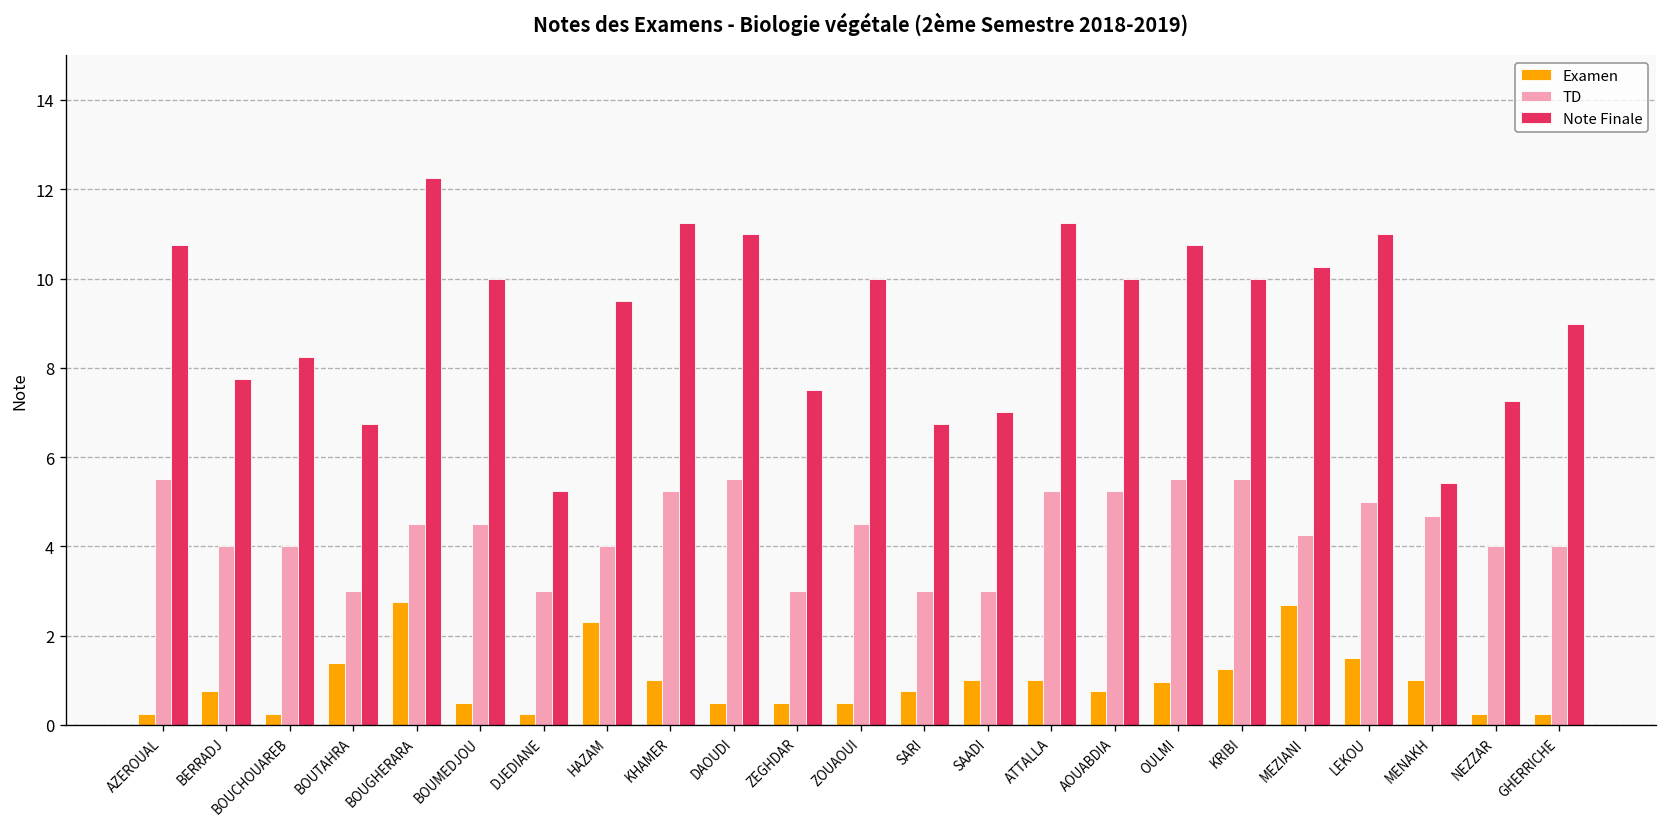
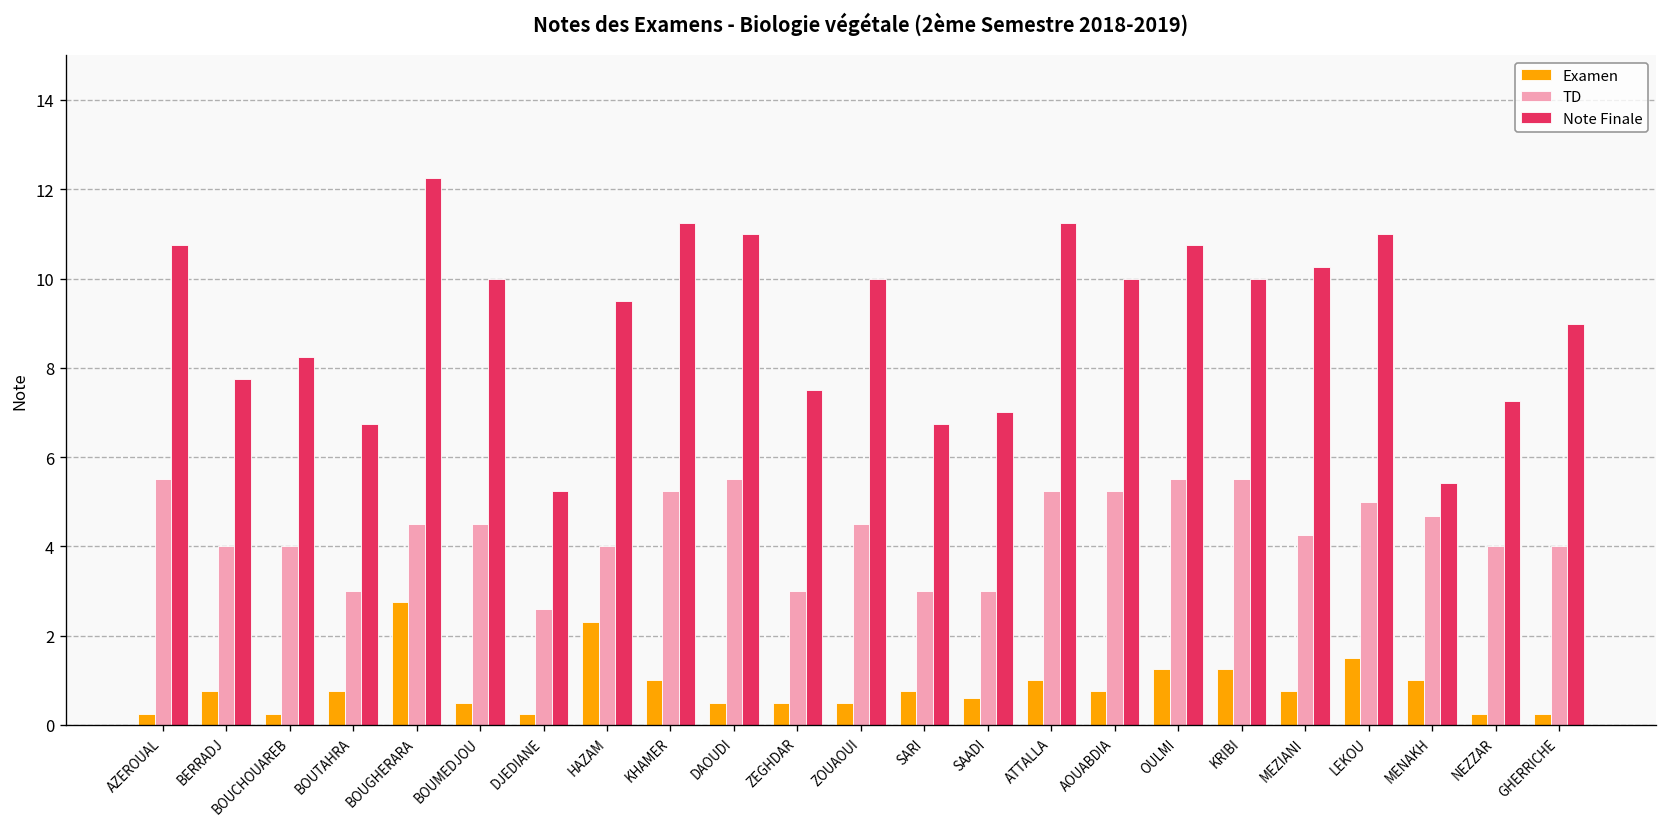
Examen, BOUTAHRA: 1.4 -> 0.8
TD, DJEDIANE: 3.0 -> 2.6
Examen, SAADI: 1.0 -> 0.6
Examen, OULMI: 1.0 -> 1.3
Examen, MEZIANI: 2.7 -> 0.8
